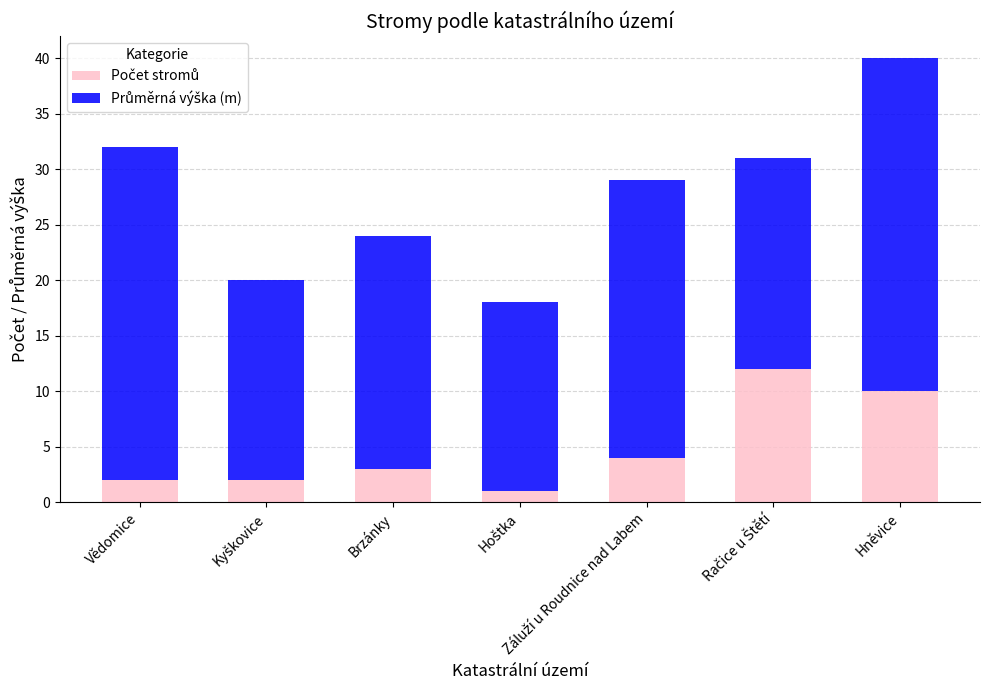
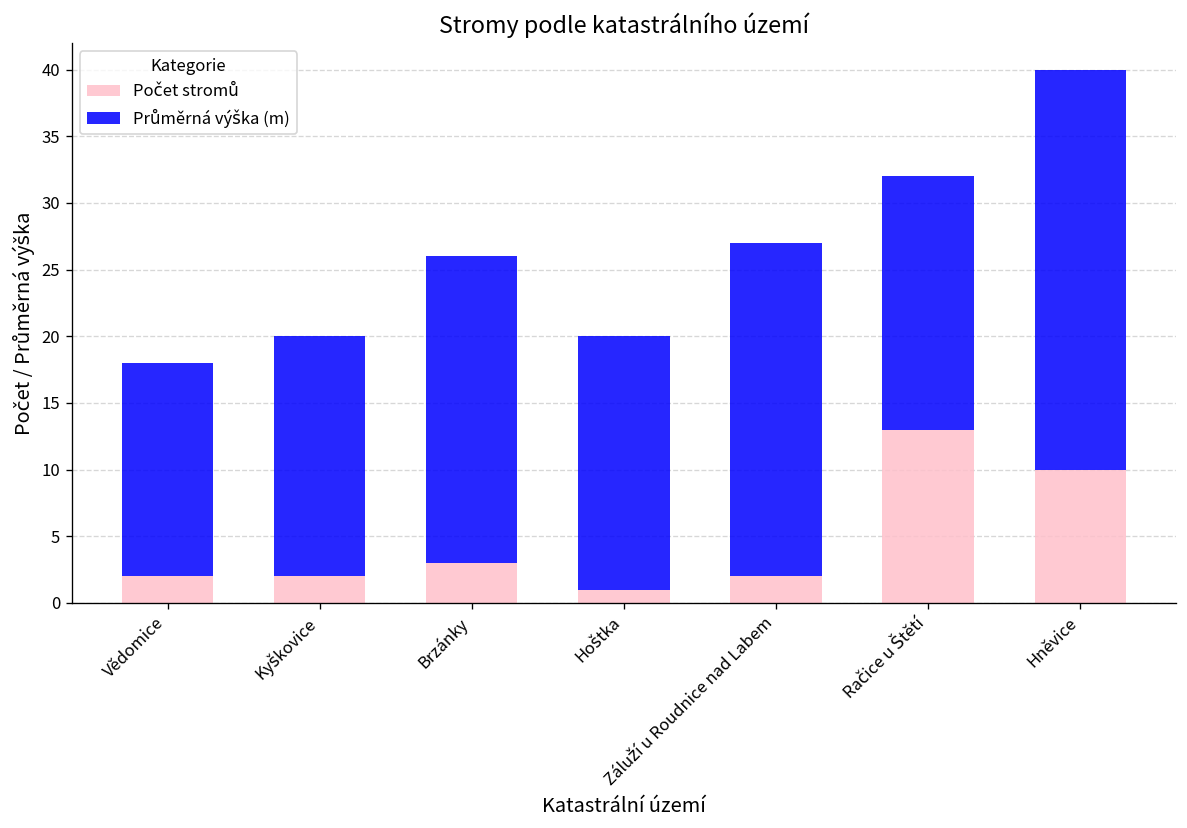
Průměrná výška (m), Vědomice: 30 -> 16
Průměrná výška (m), Brzánky: 21 -> 23
Průměrná výška (m), Hoštka: 17 -> 19
Počet stromů, Záluží u Roudnice nad Labem: 4 -> 2
Počet stromů, Račice u Štětí: 12 -> 13
